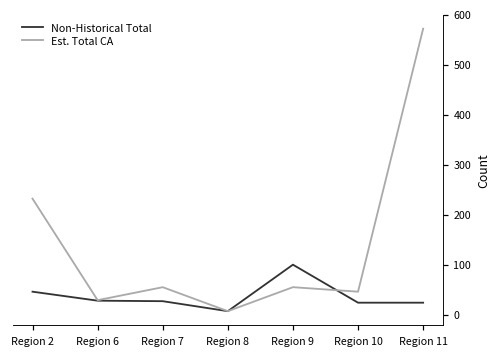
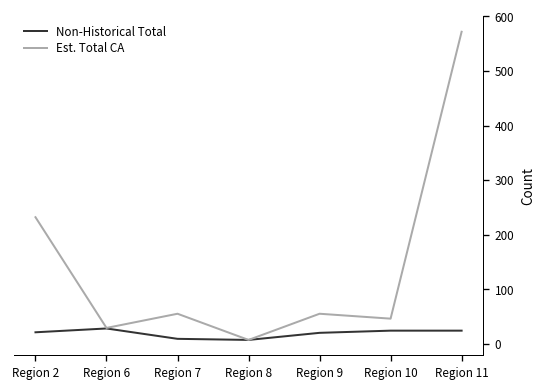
Non-Historical Total, Region 2: 50 -> 20
Non-Historical Total, Region 7: 30 -> 10
Non-Historical Total, Region 9: 100 -> 20
